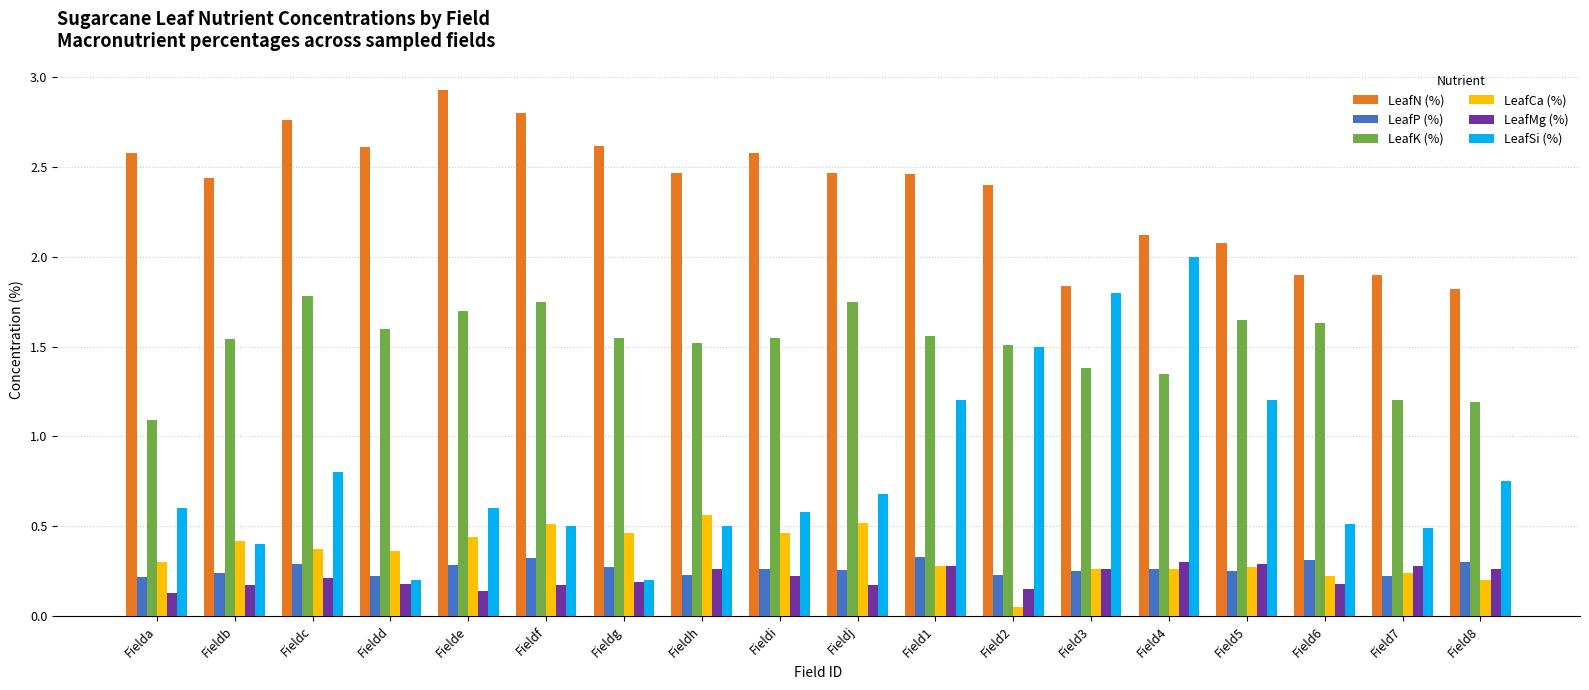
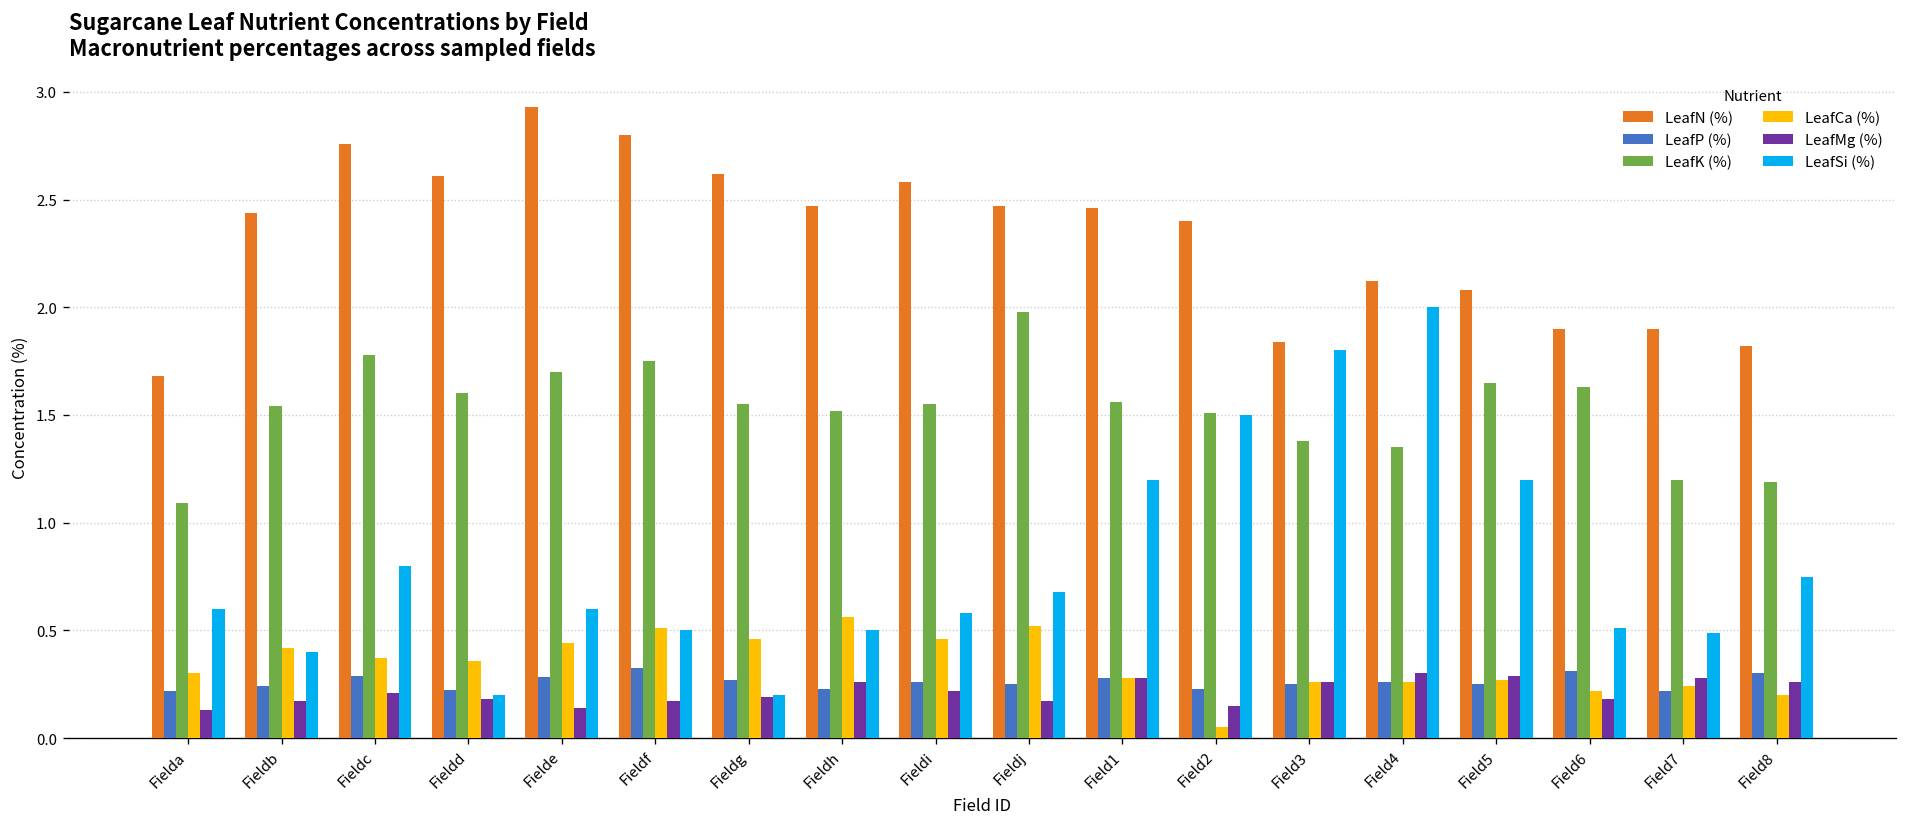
LeafN (%), Fielda: 2.58 -> 1.68
LeafK (%), Fieldj: 1.75 -> 1.98
LeafP (%), Field1: 0.33 -> 0.28
